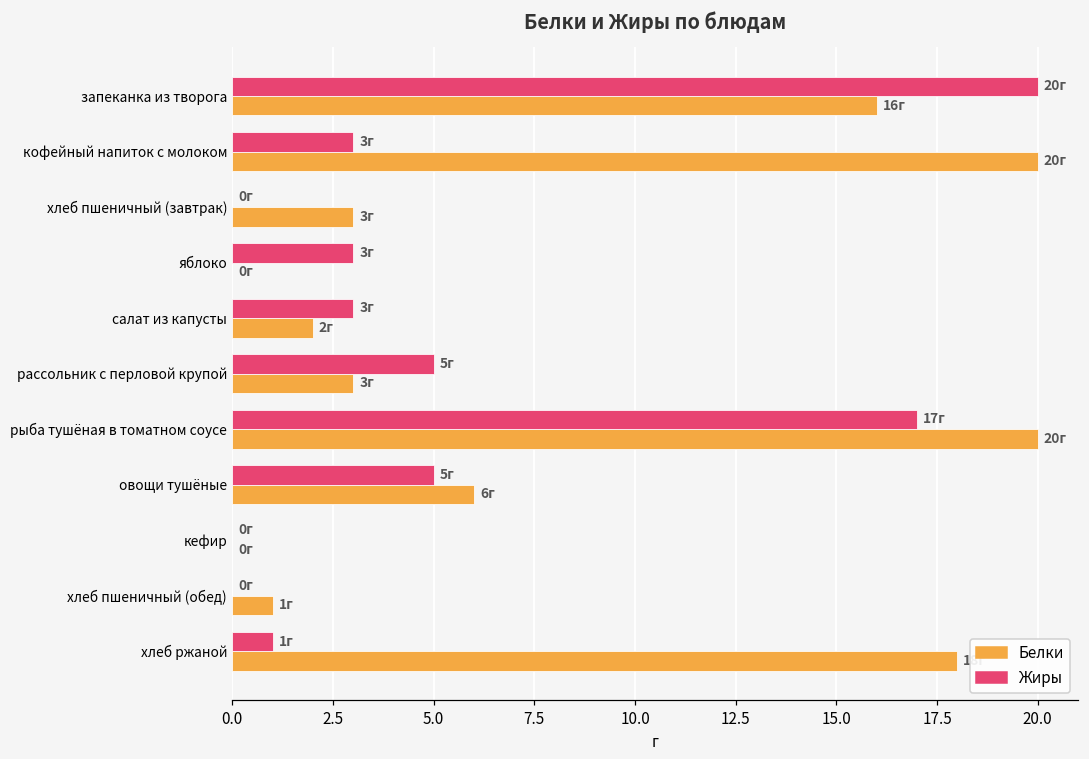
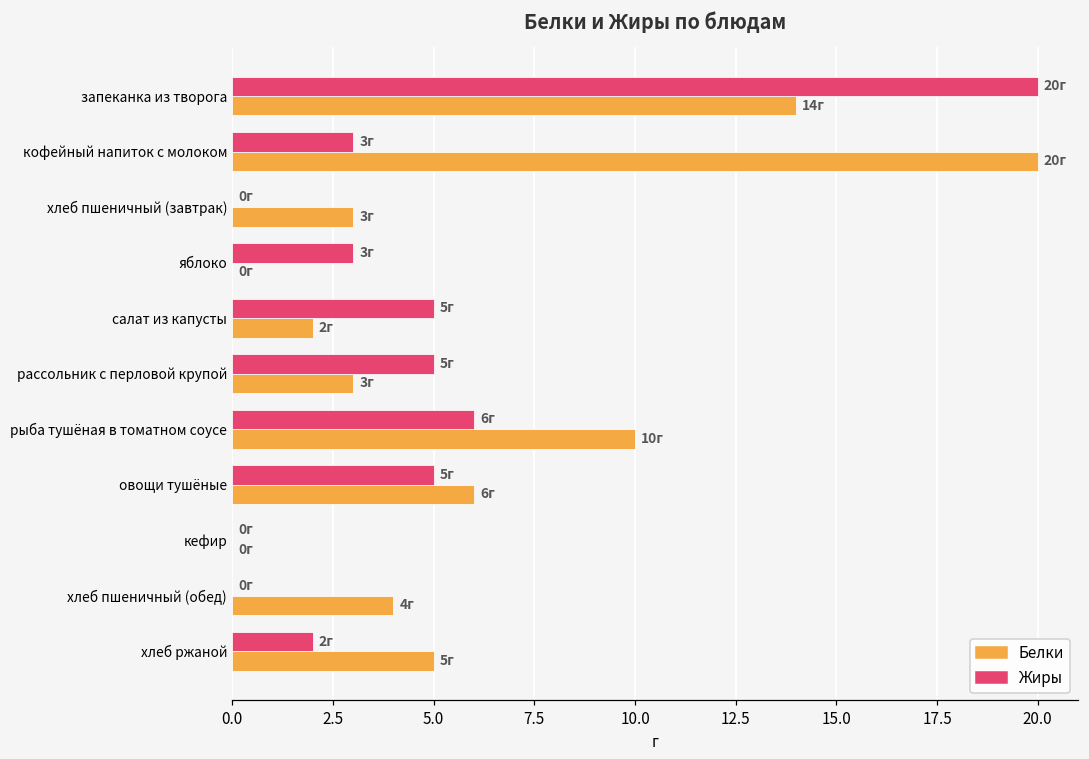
Белки, запеканка из творога: 16г -> 14г
Жиры, салат из капусты: 3г -> 5г
Жиры, рыба тушёная в томатном соусе: 17г -> 6г
Белки, рыба тушёная в томатном соусе: 20г -> 10г
Белки, хлеб пшеничный (обед): 1г -> 4г
Жиры, хлеб ржаной: 1г -> 2г
Белки, хлеб ржаной: 18 -> 5
